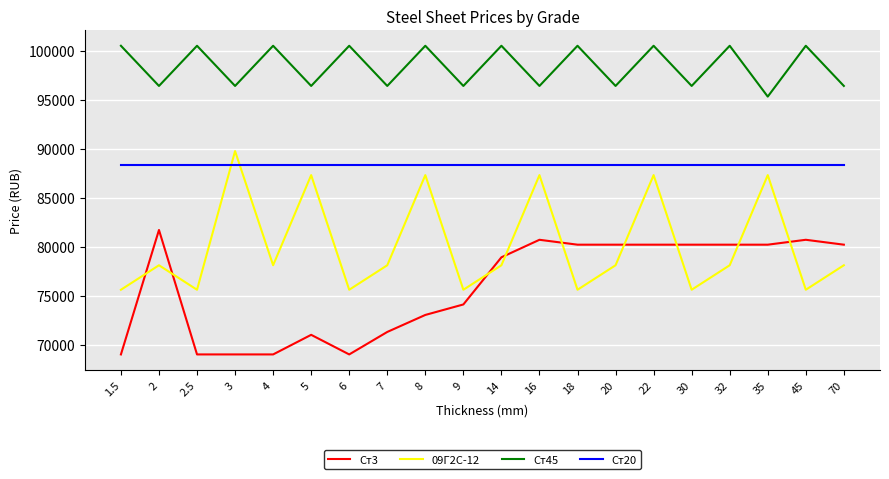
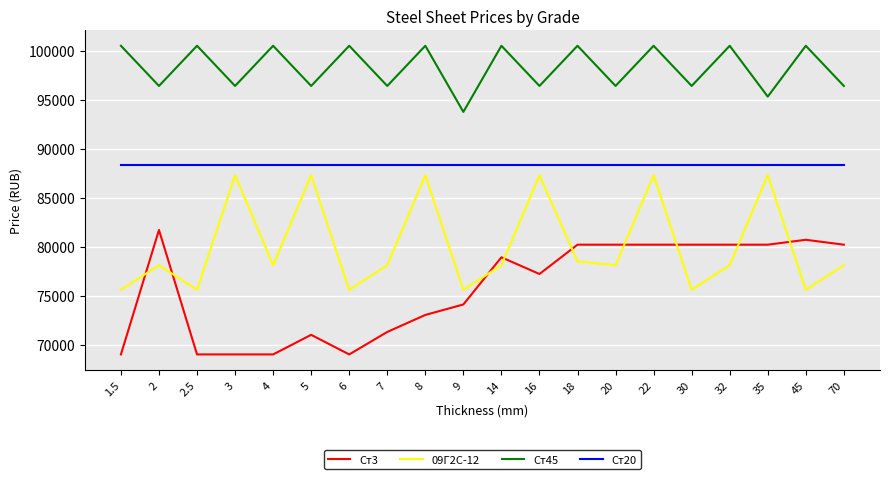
09Г2С-12, 3: 90000 -> 87000
Ст45, 9: 96000 -> 94000
Ст3, 16: 81000 -> 77000
09Г2С-12, 18: 76000 -> 78000
